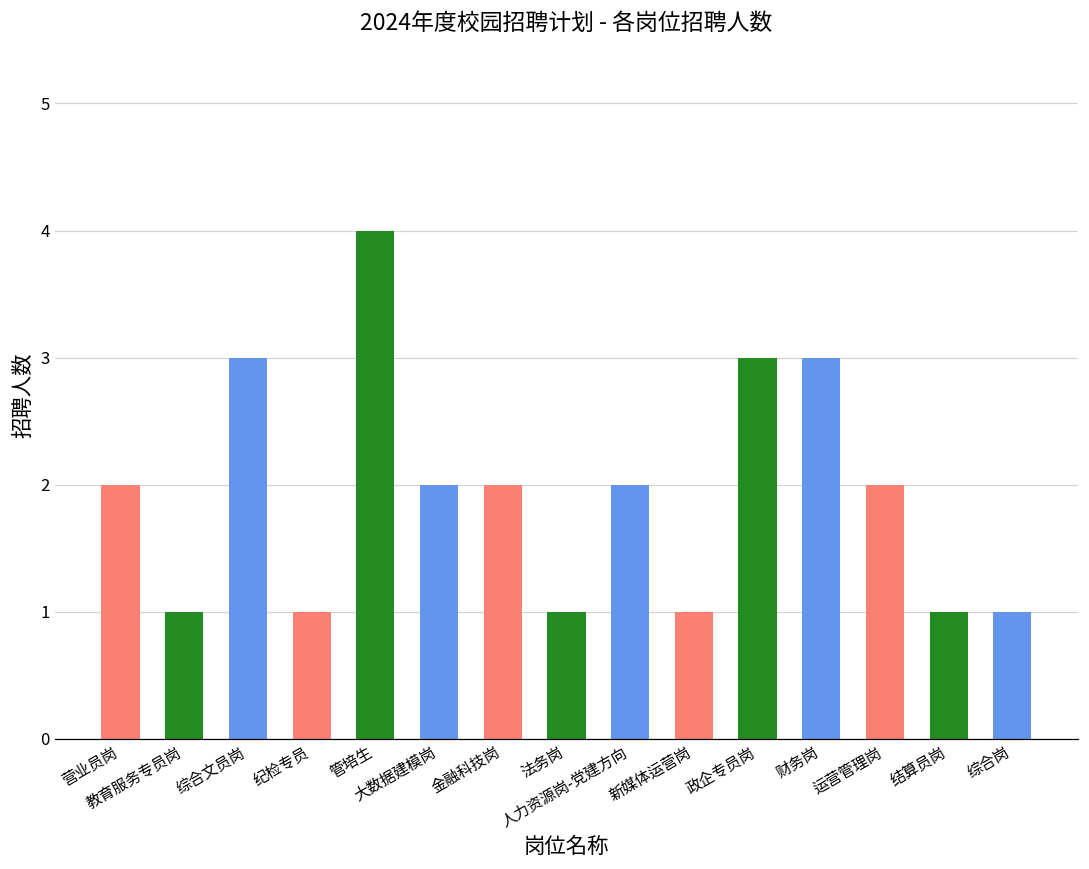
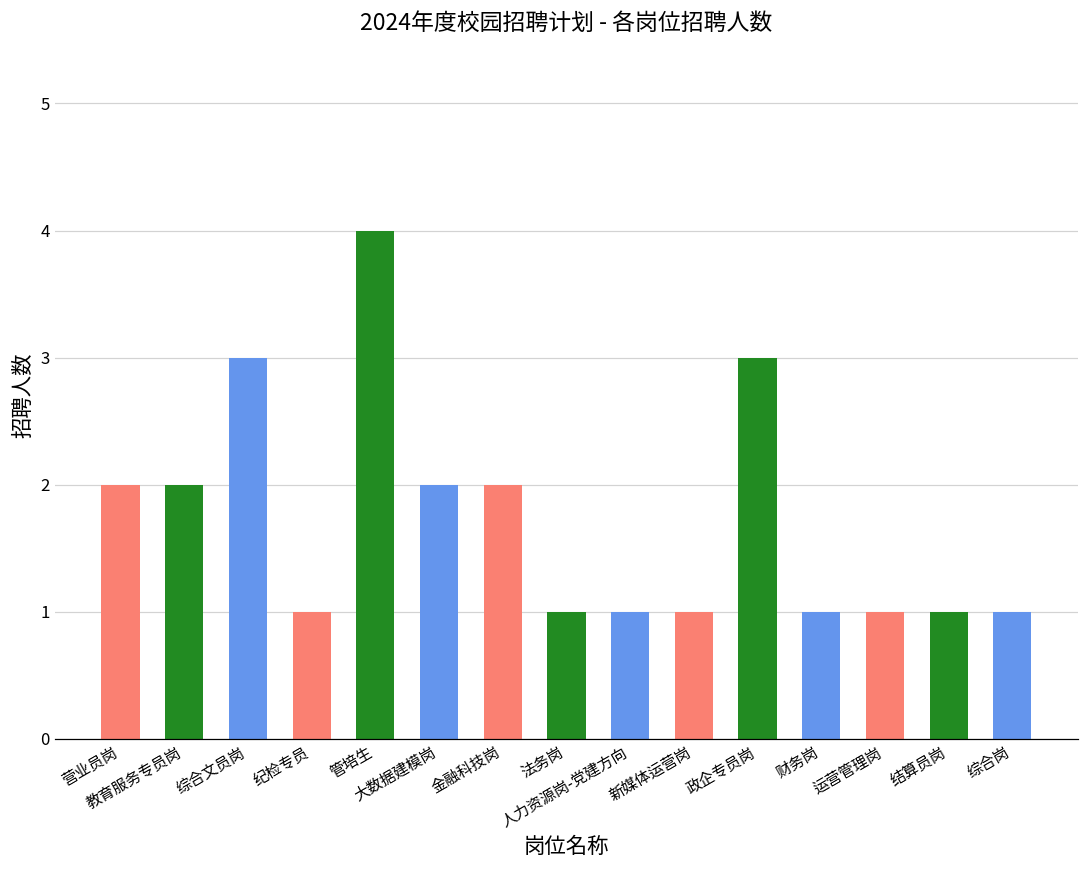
教育服务专员岗: 1 -> 2
人力资源岗-党建方向: 2 -> 1
财务岗: 3 -> 1
运营管理岗: 2 -> 1
